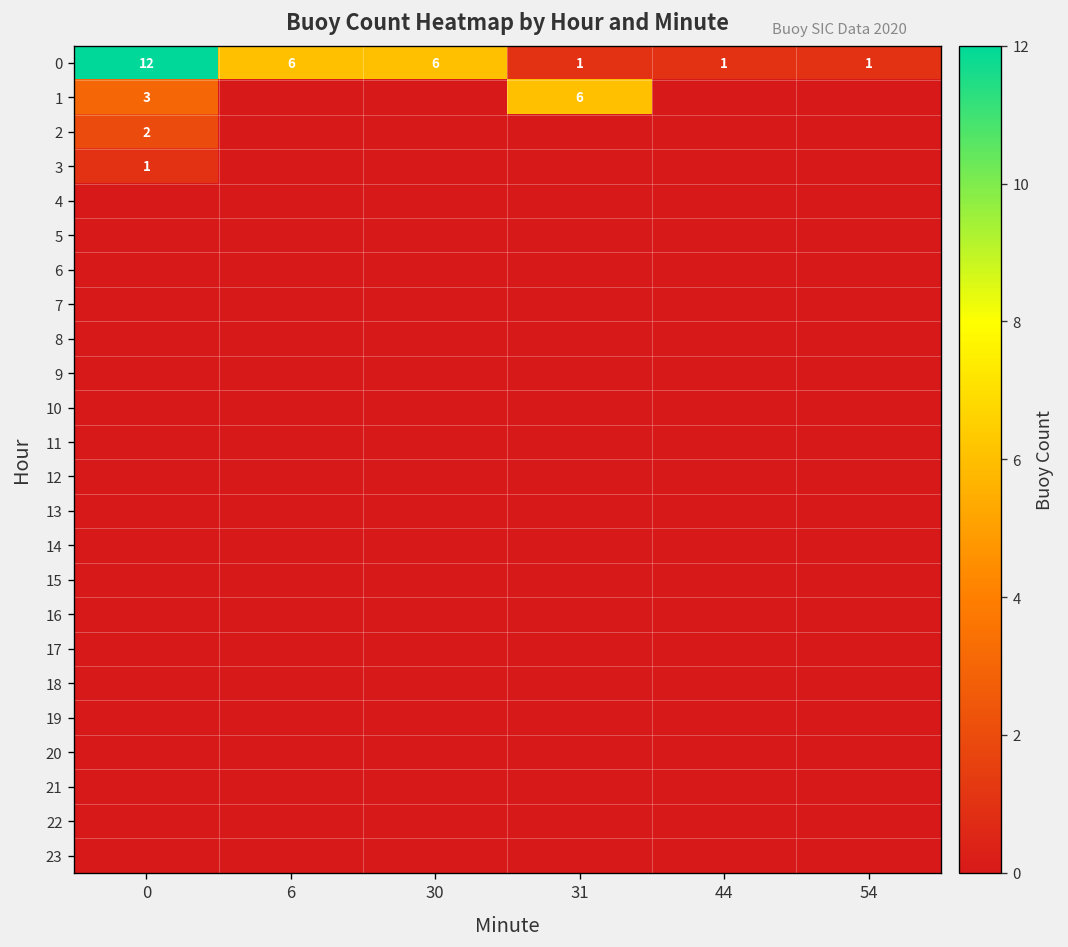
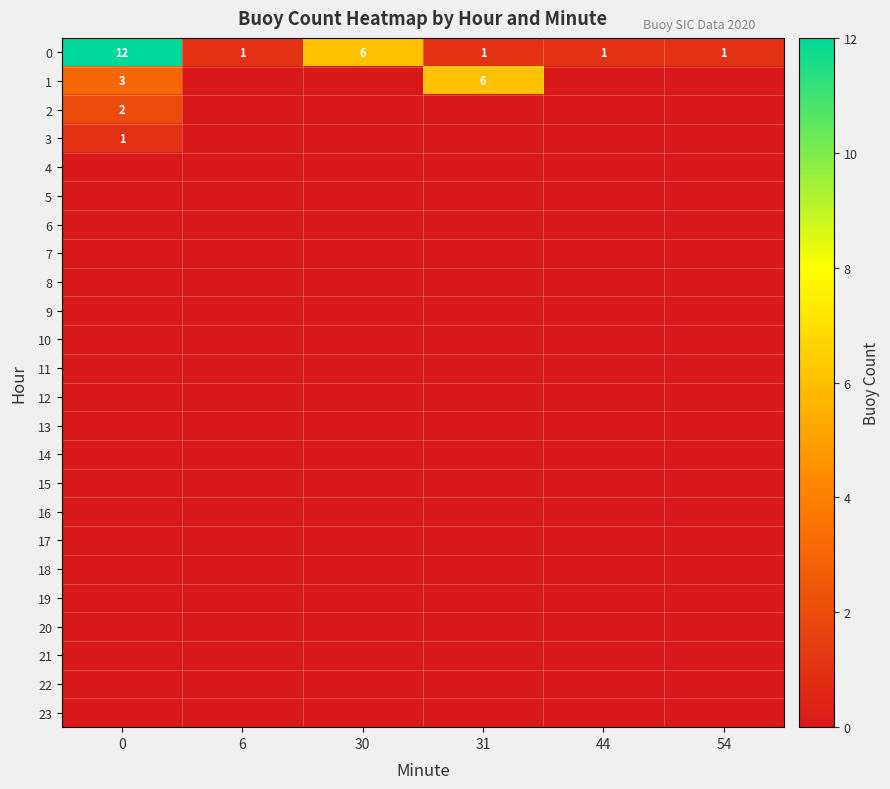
0, 6: 6 -> 1
